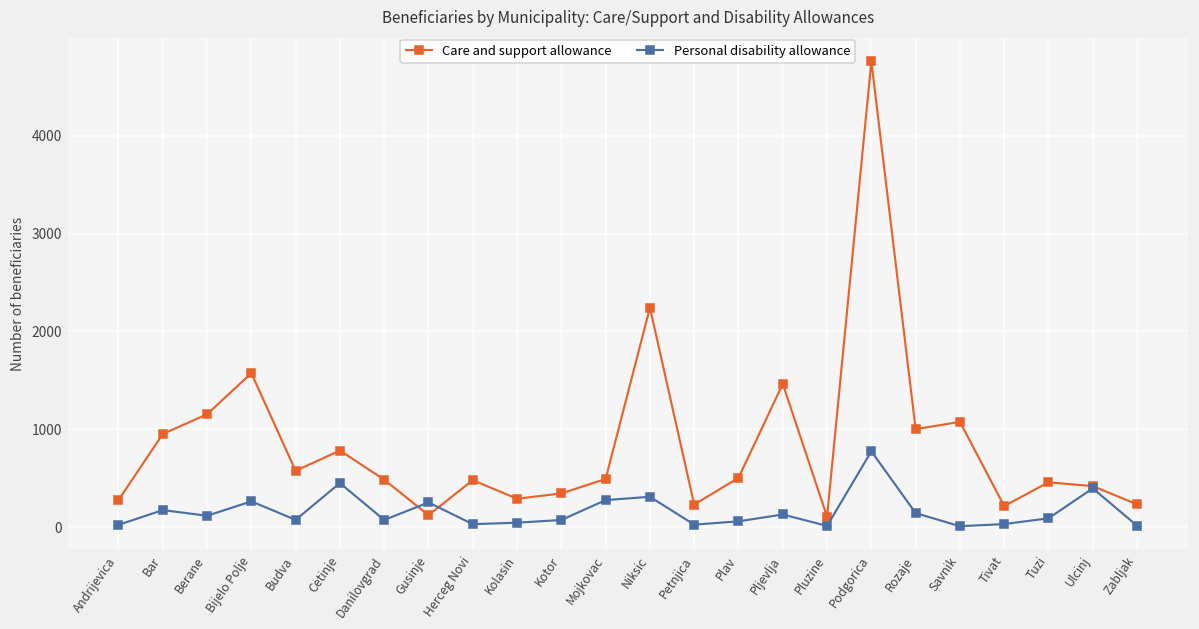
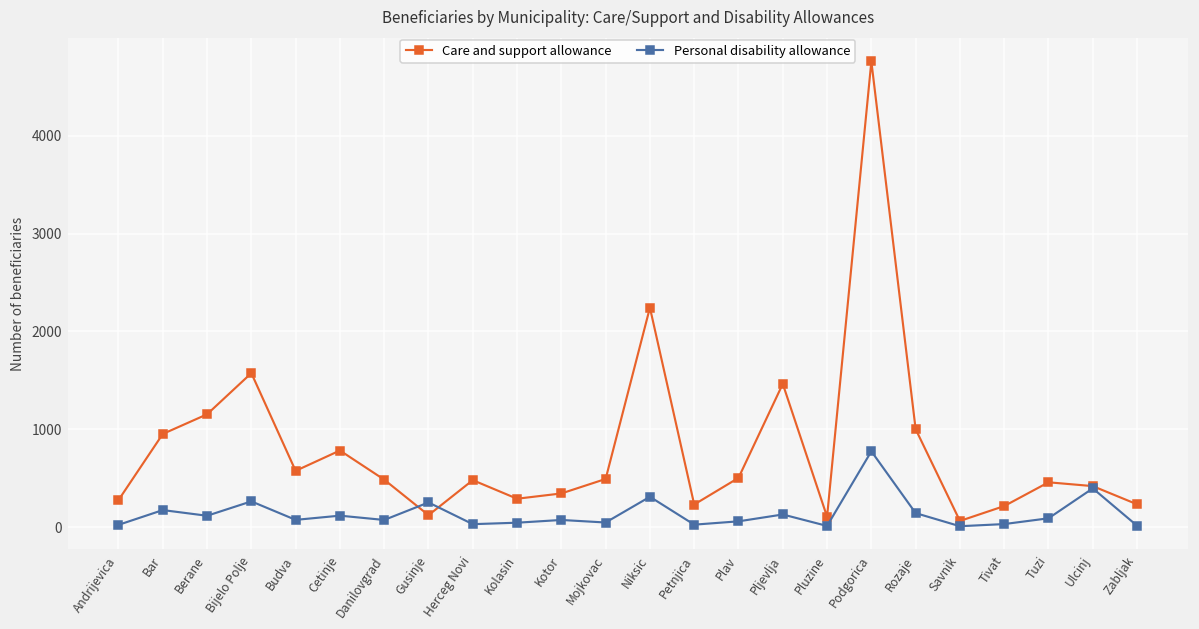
Personal disability allowance, Cetinje: 500 -> 100
Personal disability allowance, Mojkovac: 300 -> 0
Care and support allowance, Savnik: 1100 -> 100
